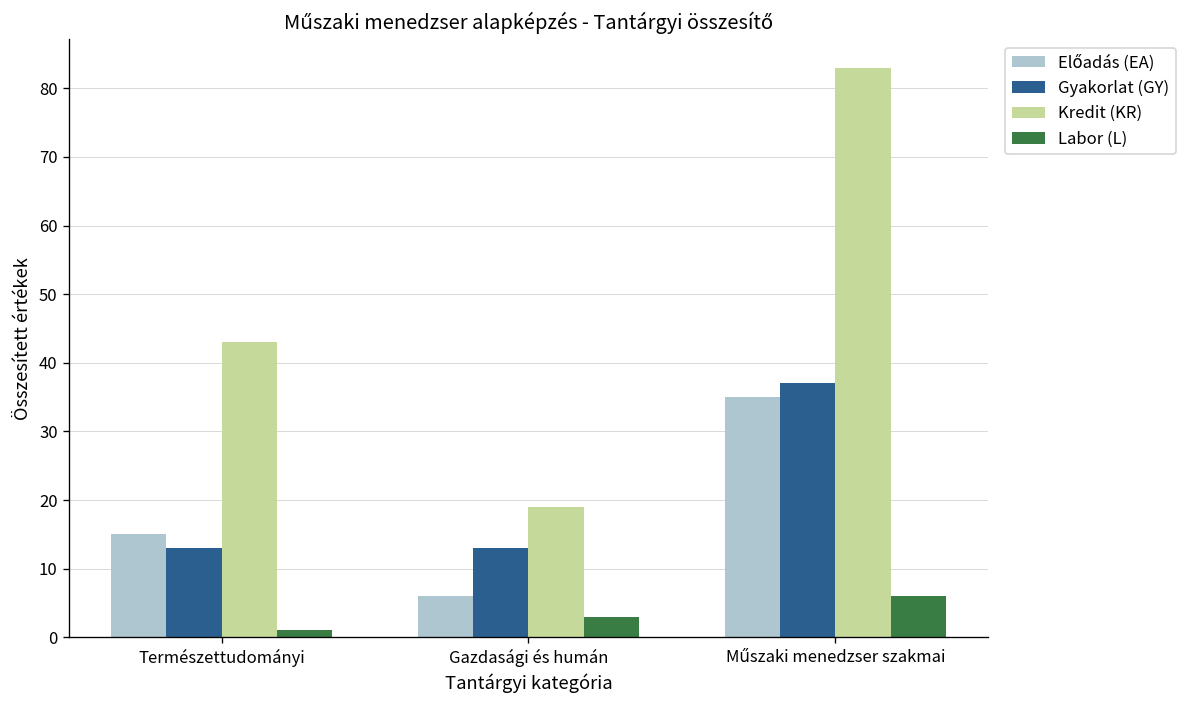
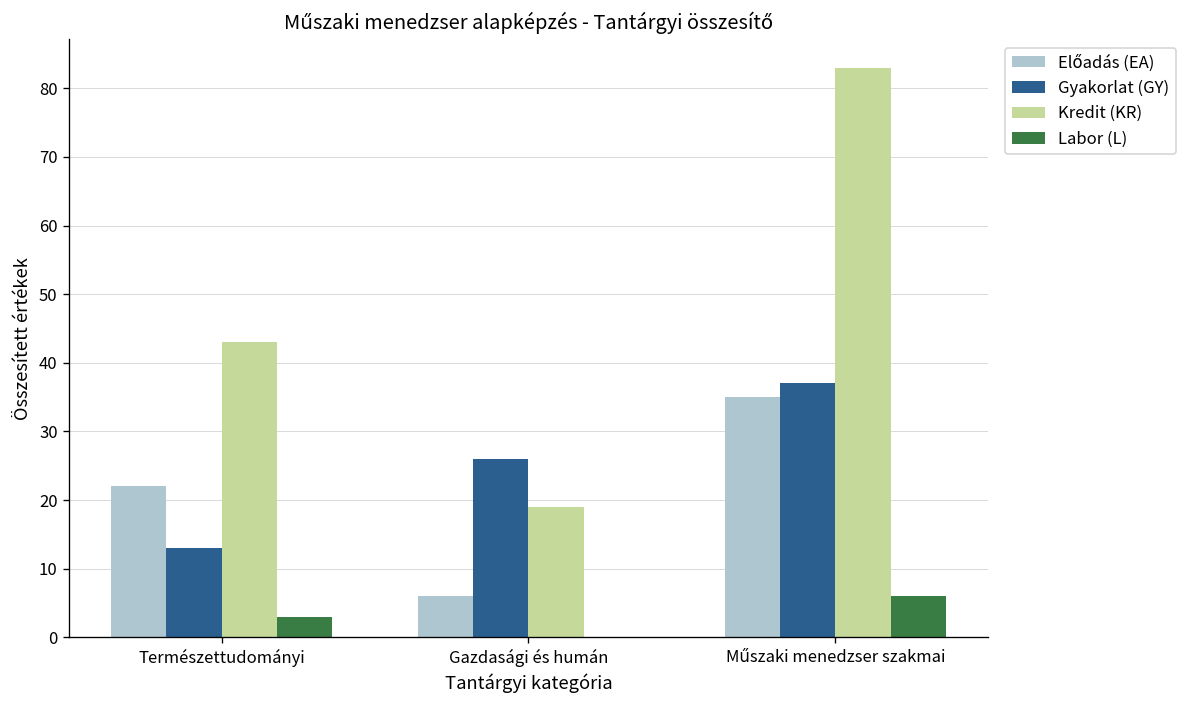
Előadás (EA), Természettudományi: 15 -> 22
Labor (L), Természettudományi: 1 -> 3
Gyakorlat (GY), Gazdasági és humán: 13 -> 26
Labor (L), Gazdasági és humán: 3 -> 0
